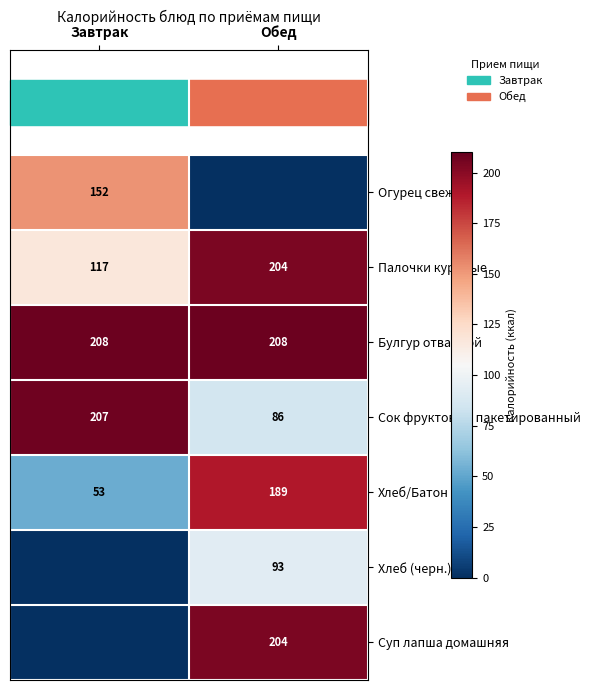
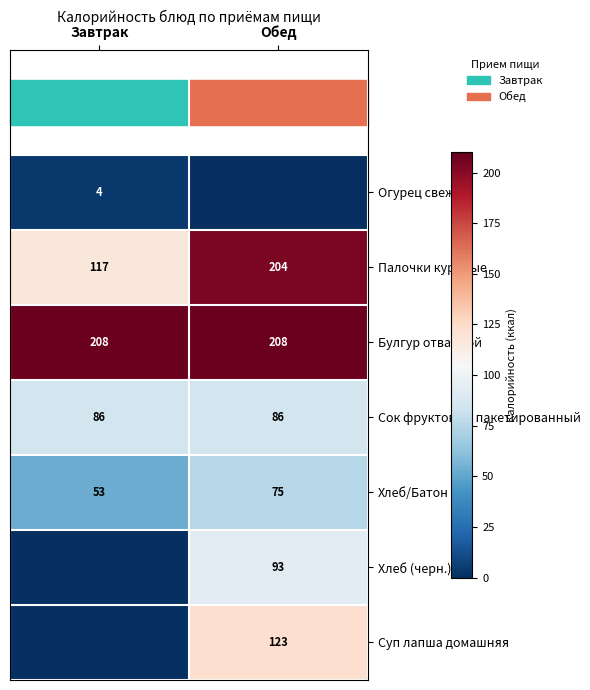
Огурец свежий, Завтрак: 152 -> 4
Сок фруктовый пакетированный, Завтрак: 207 -> 86
Хлеб/Батон, Обед: 189 -> 75
Суп лапша домашняя, Обед: 204 -> 123
